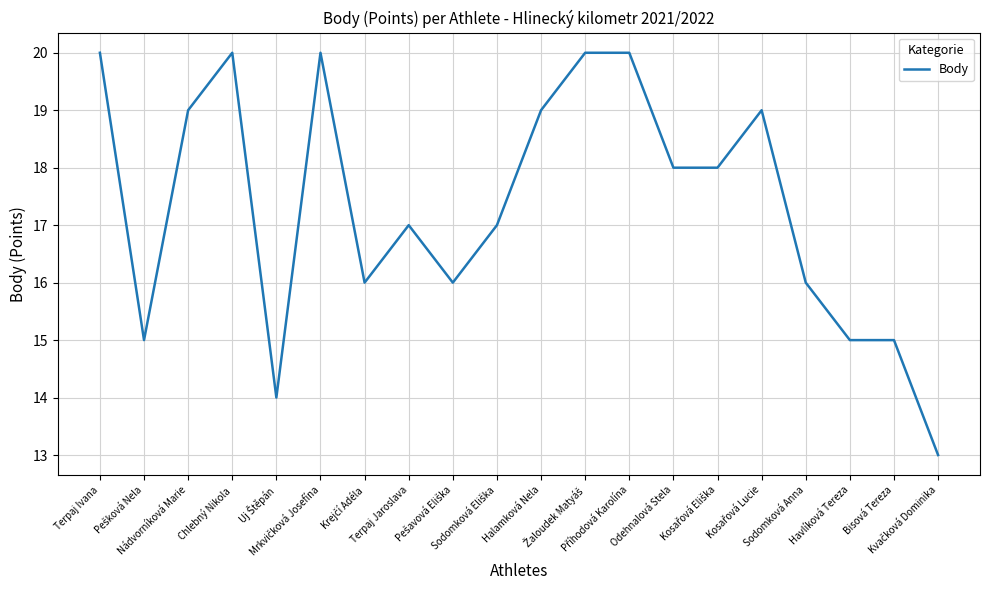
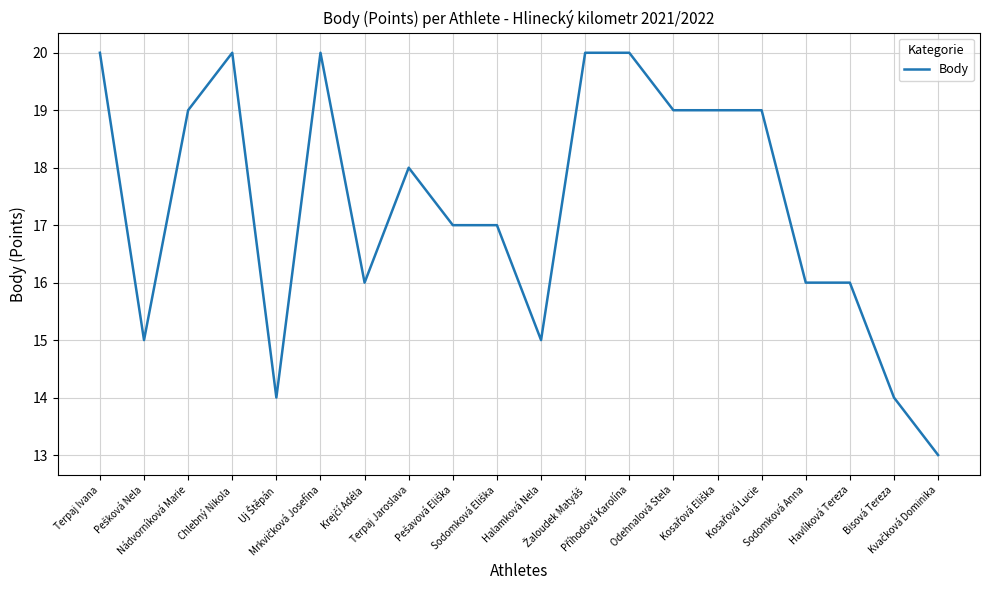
Terpaj Jaroslava: 17 -> 18
Pešavová Eliška: 16 -> 17
Halamková Nela: 19 -> 15
Odehnalová Stela: 18 -> 19
Kosařová Eliška: 18 -> 19
Havlíková Tereza: 15 -> 16
Bisová Tereza: 15 -> 14
